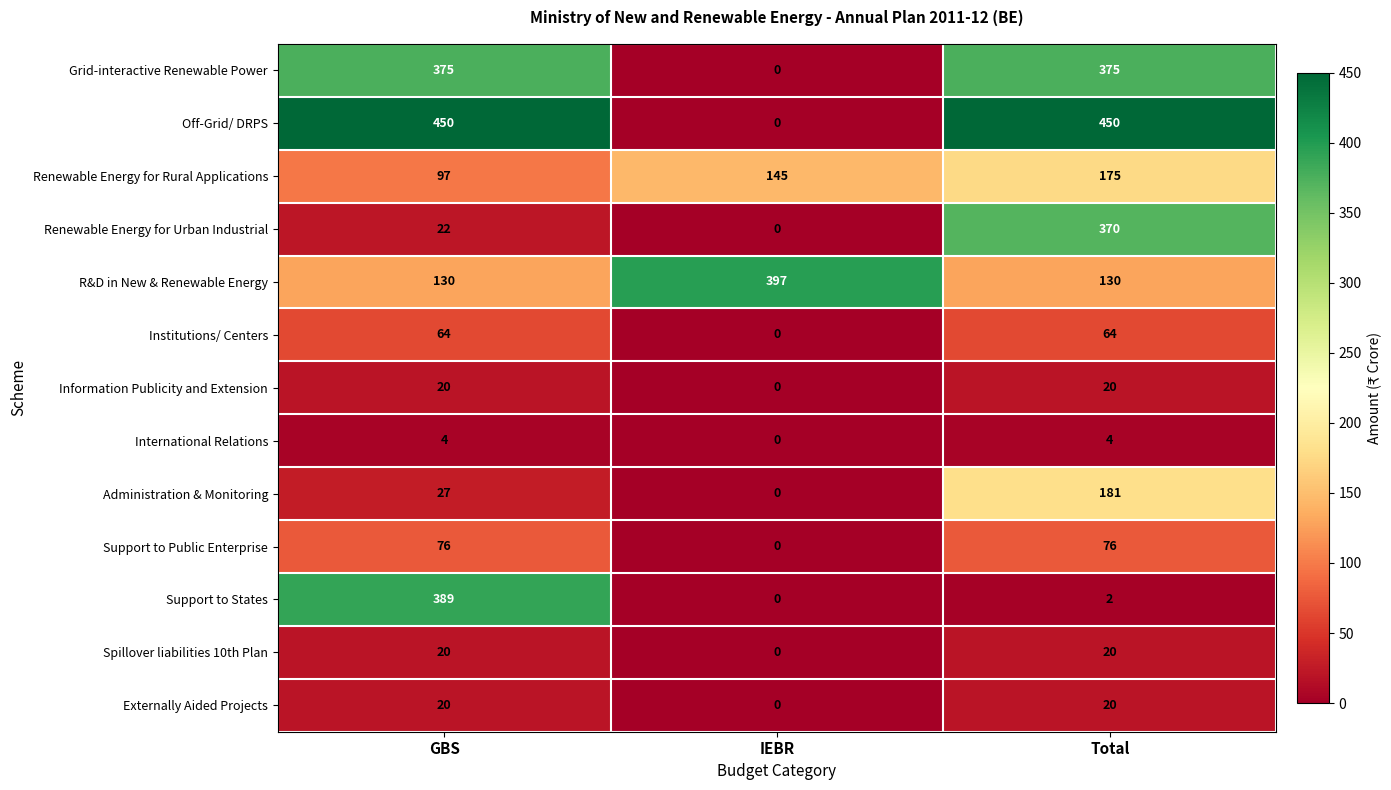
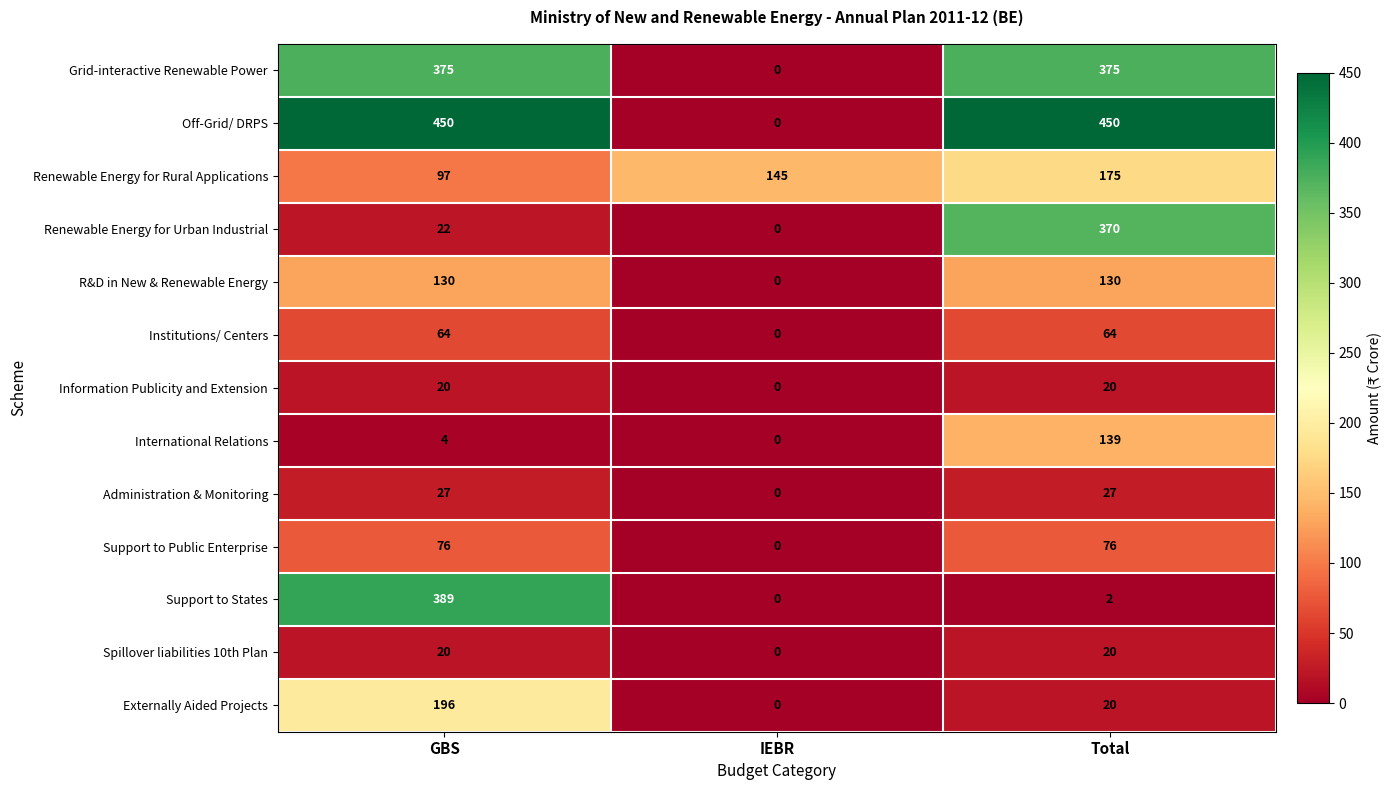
R&D in New & Renewable Energy, IEBR: 397 -> 0
International Relations, Total: 4 -> 139
Administration & Monitoring, Total: 181 -> 27
Externally Aided Projects, GBS: 20 -> 196
